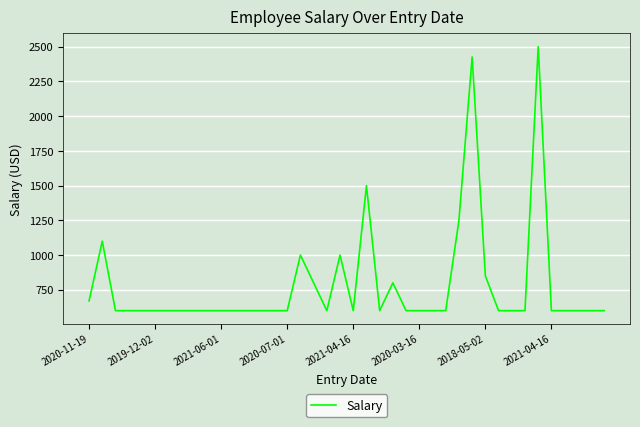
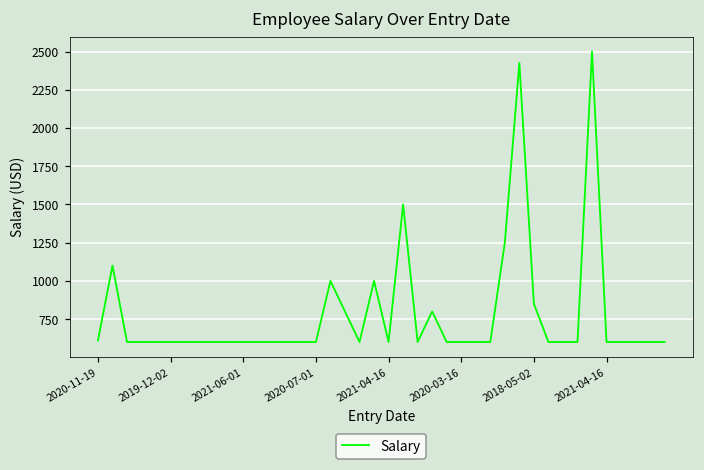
2020-11-19: 670 -> 610
